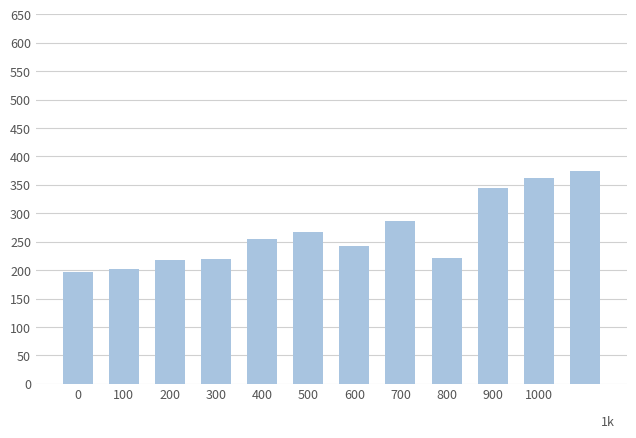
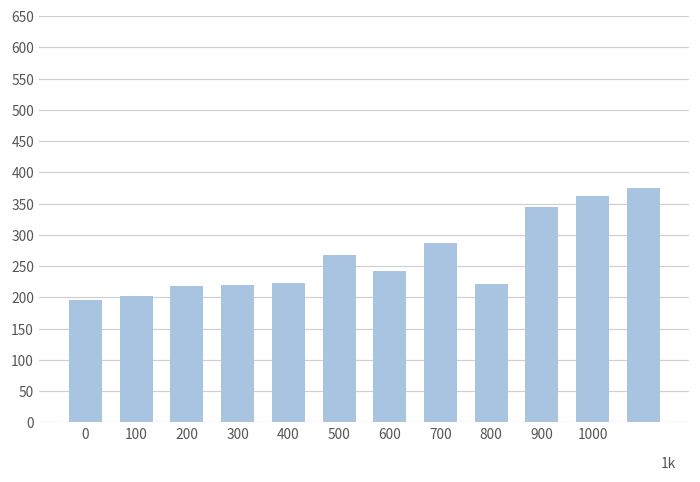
400: 260 -> 220
